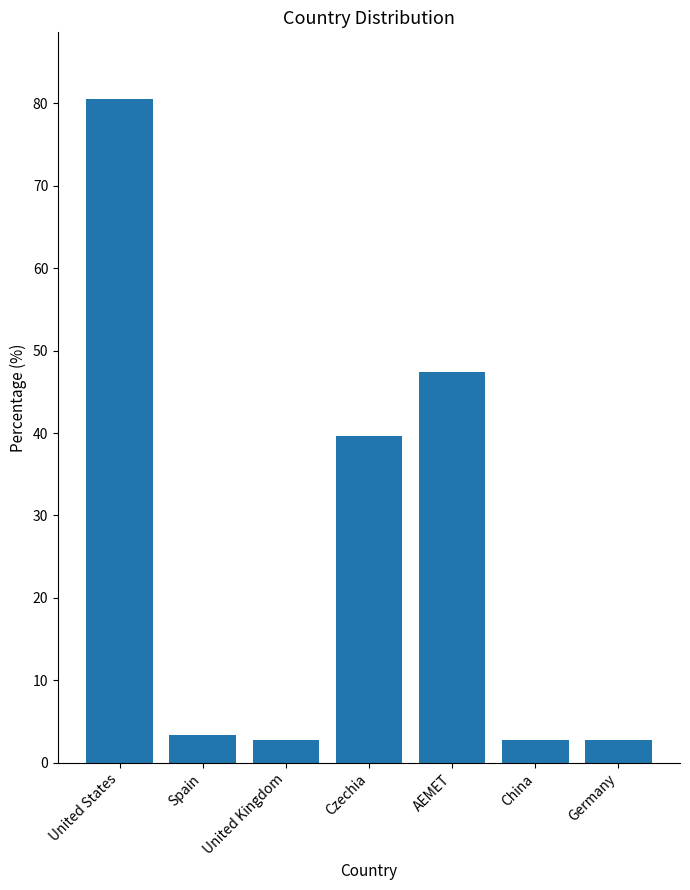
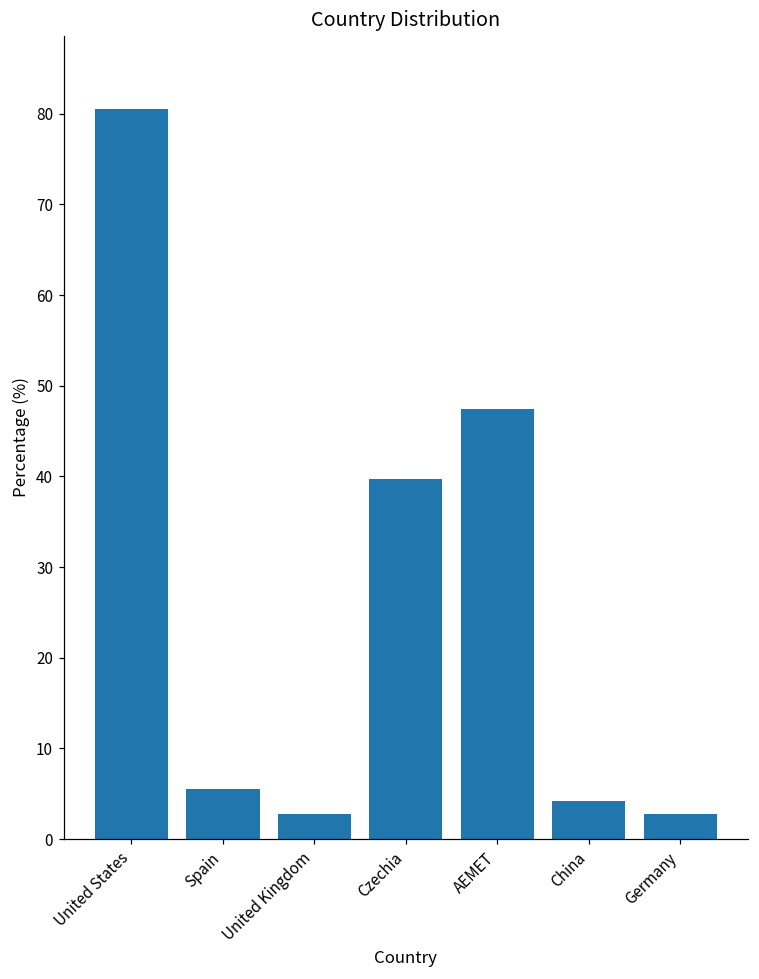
Spain: 3 -> 6
China: 3 -> 4
